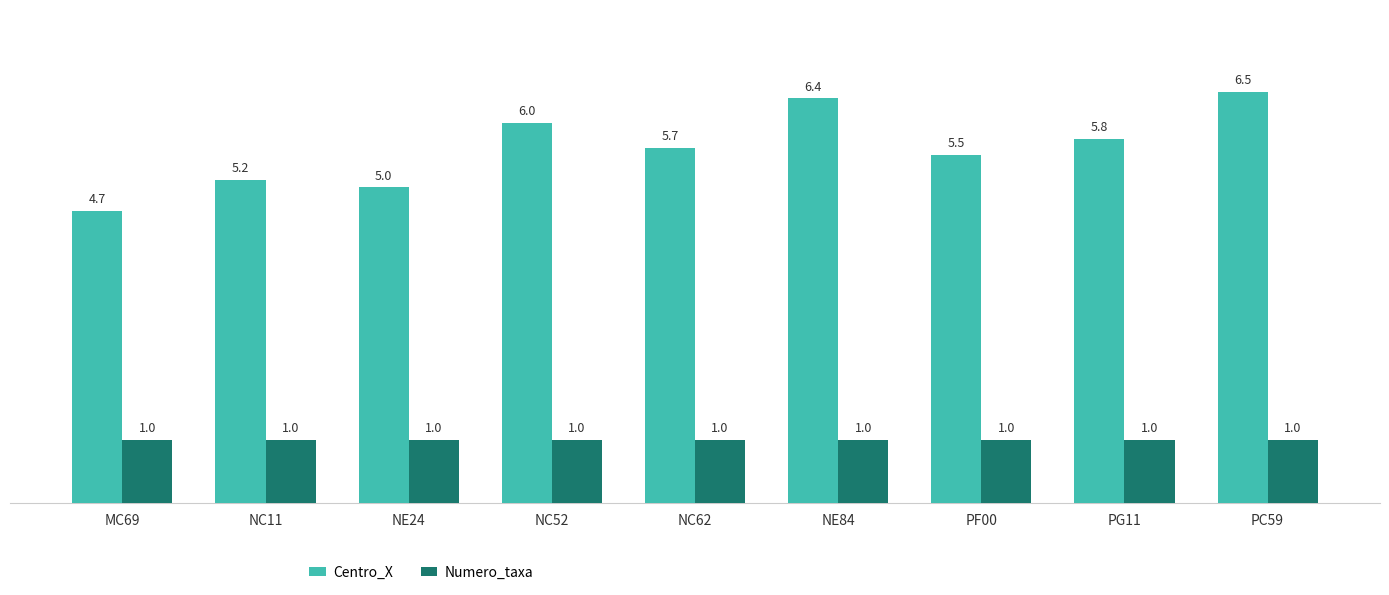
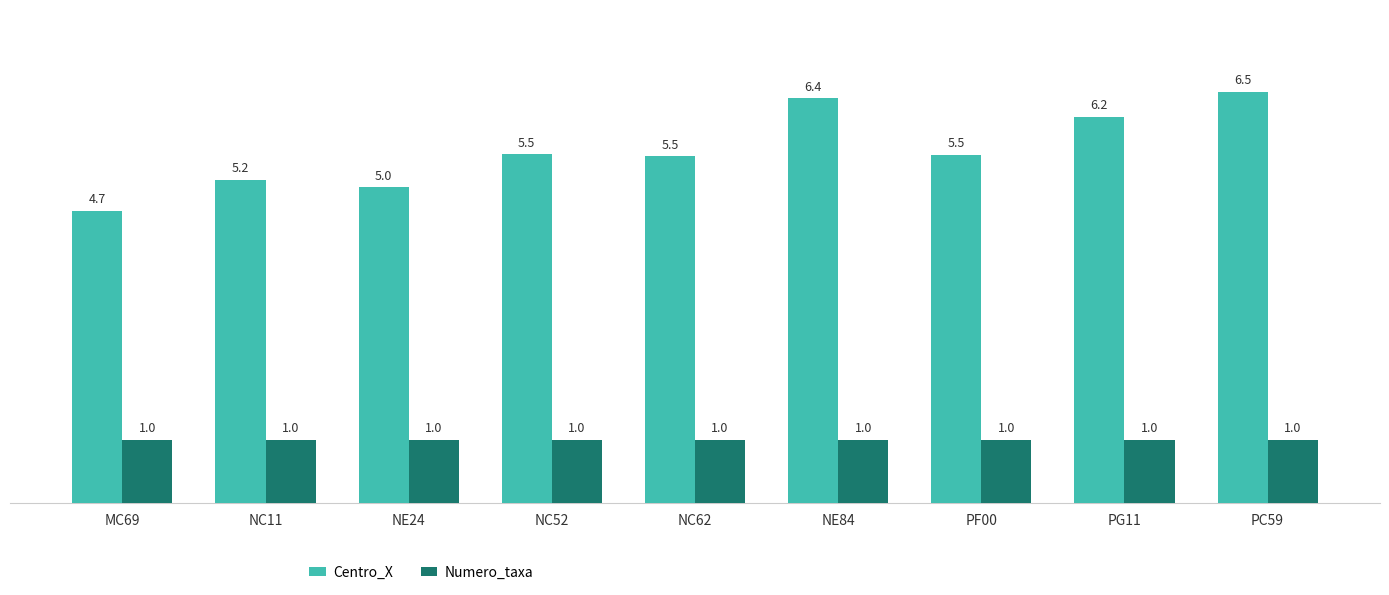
Centro_X, NC52: 6.0 -> 5.5
Centro_X, NC62: 5.7 -> 5.5
Centro_X, PG11: 5.8 -> 6.2
